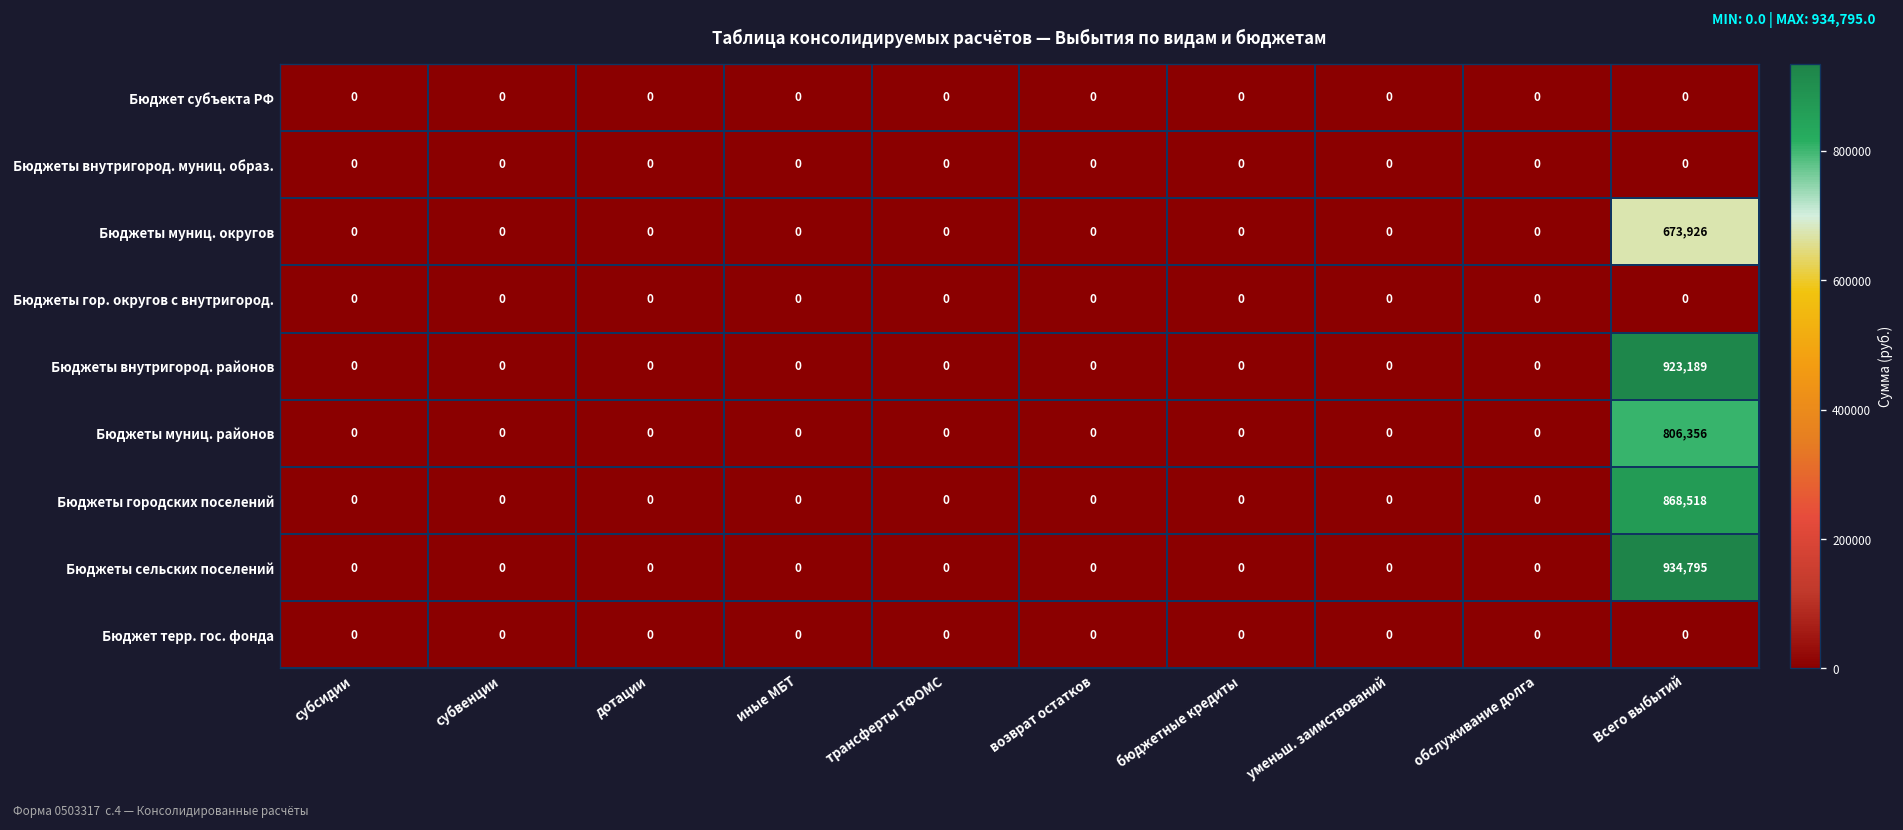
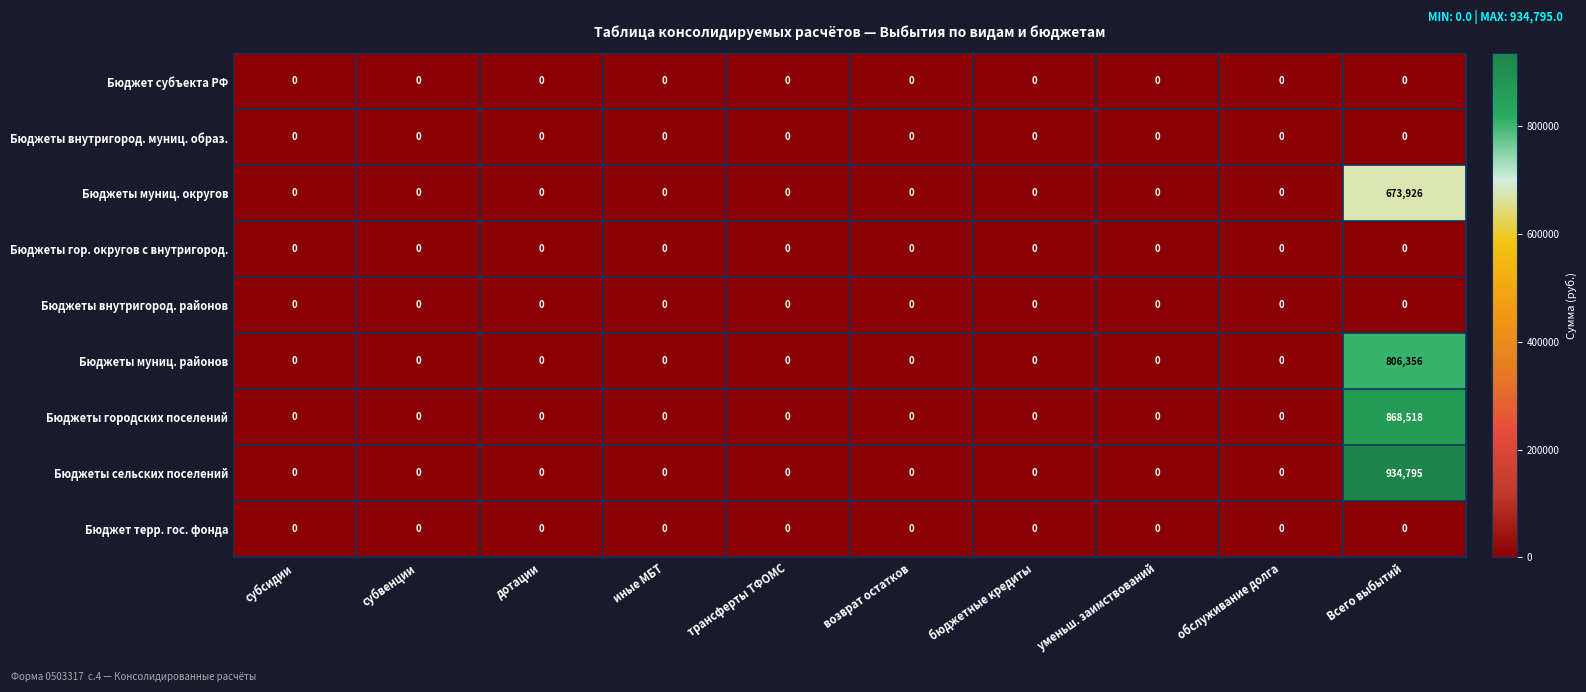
Бюджеты внутригород. районов, Всего выбытий: 923,189 -> 0
